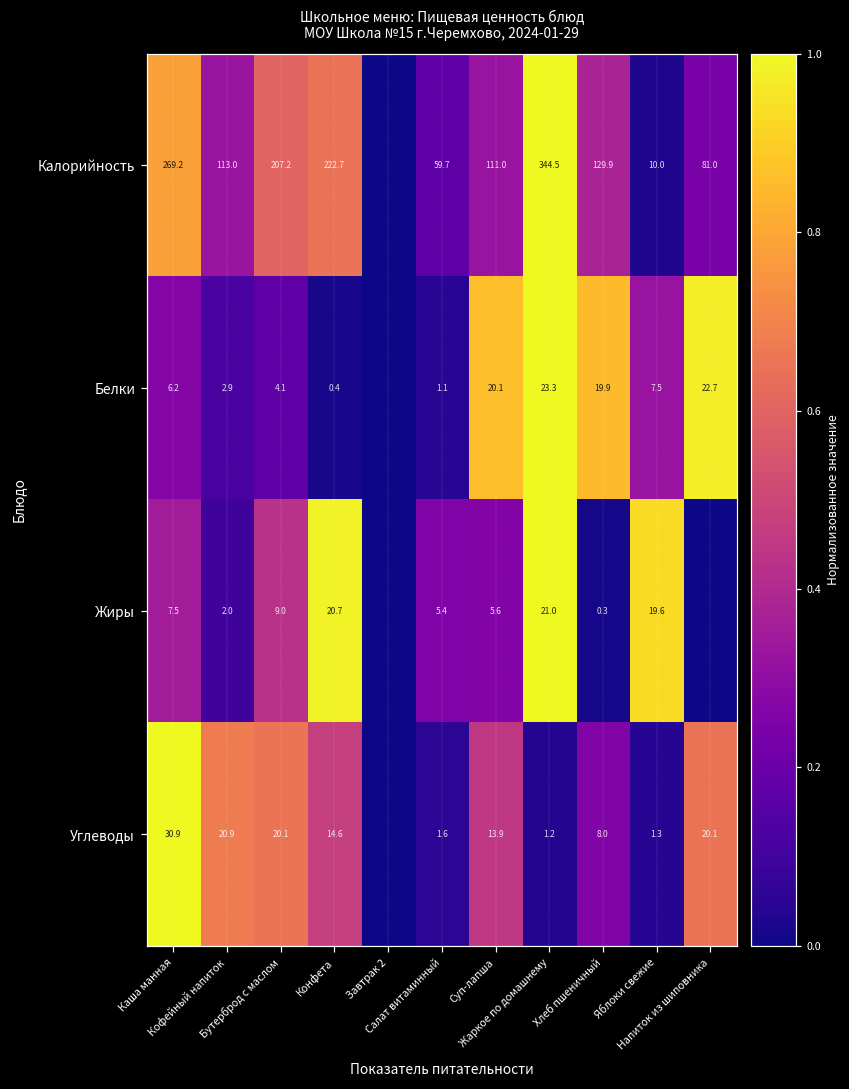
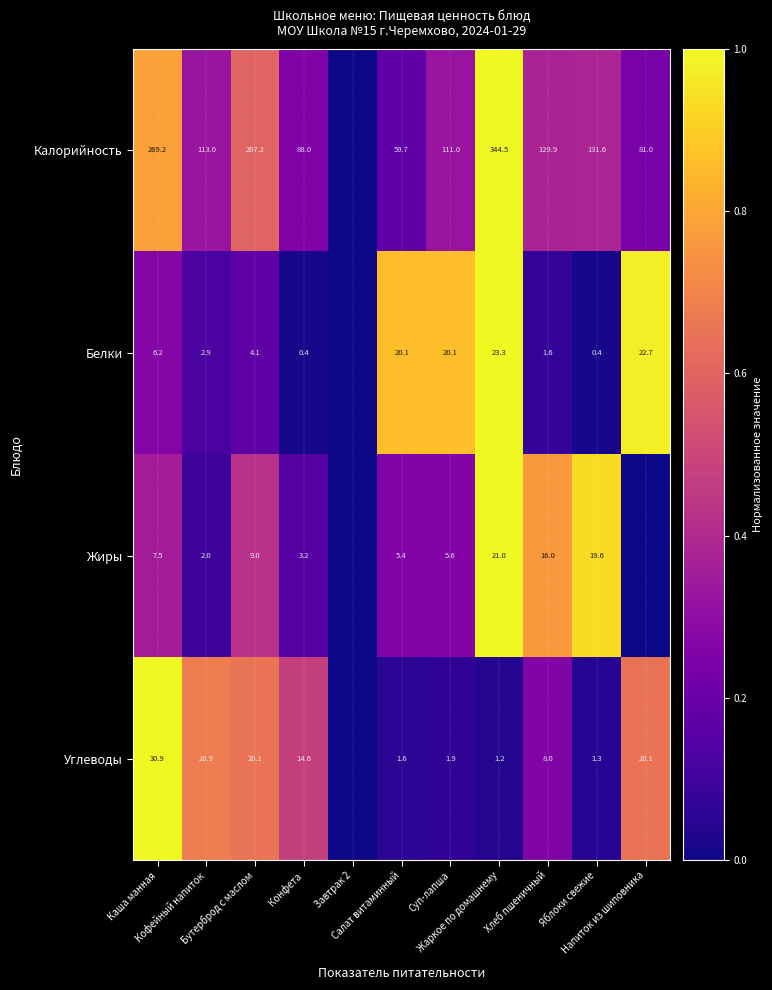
Калорийность, Конфета: 222.7 -> 88.0
Калорийность, Яблоки свежие: 10.0 -> 131.6
Белки, Салат витаминный: 1.1 -> 20.1
Белки, Хлеб пшеничный: 19.9 -> 1.6
Белки, Яблоки свежие: 7.5 -> 0.4
Жиры, Конфета: 20.7 -> 3.2
Жиры, Хлеб пшеничный: 0.3 -> 16.0
Углеводы, Суп-лапша: 13.9 -> 1.9
